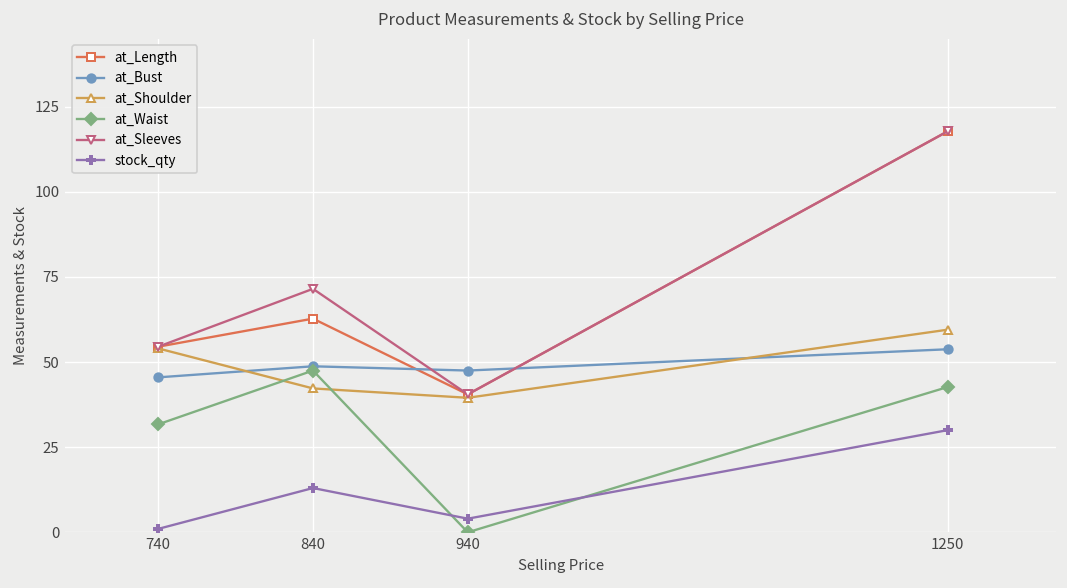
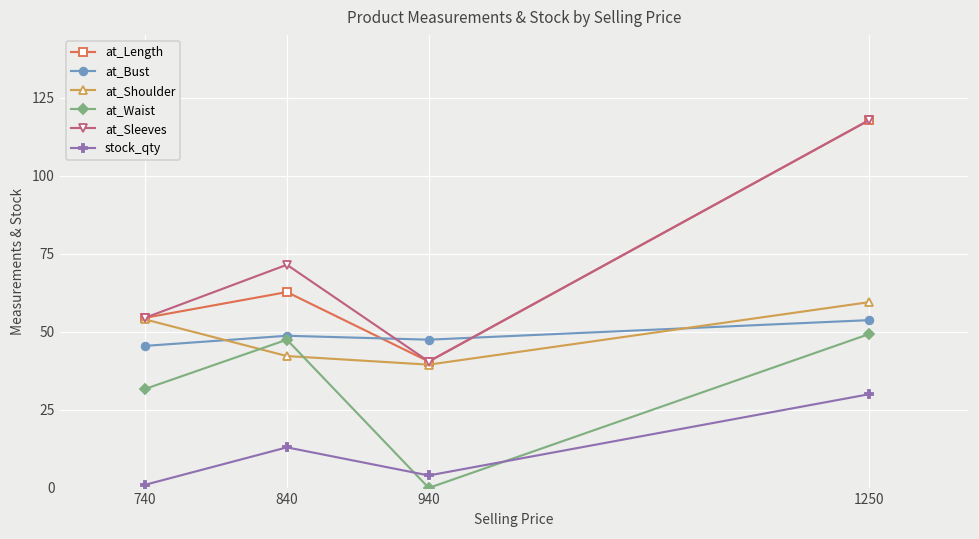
at_Waist, 1250: 43 -> 49
